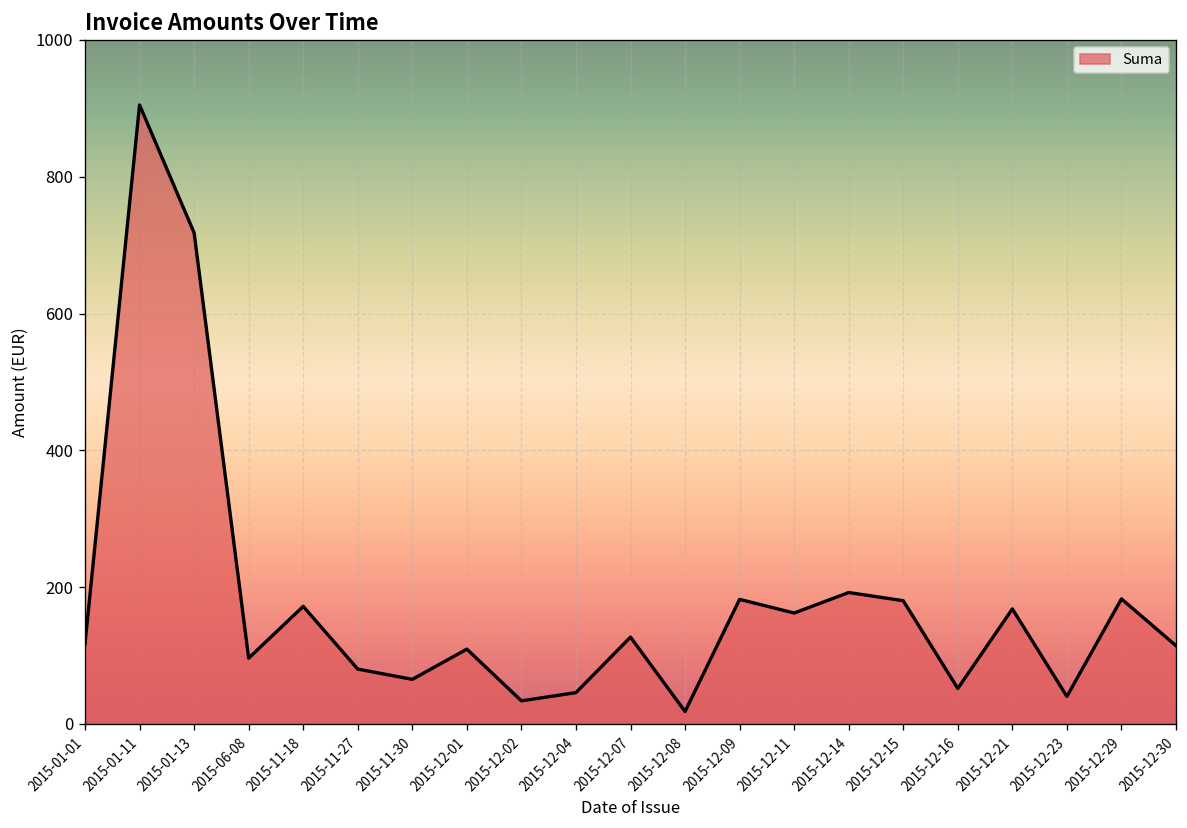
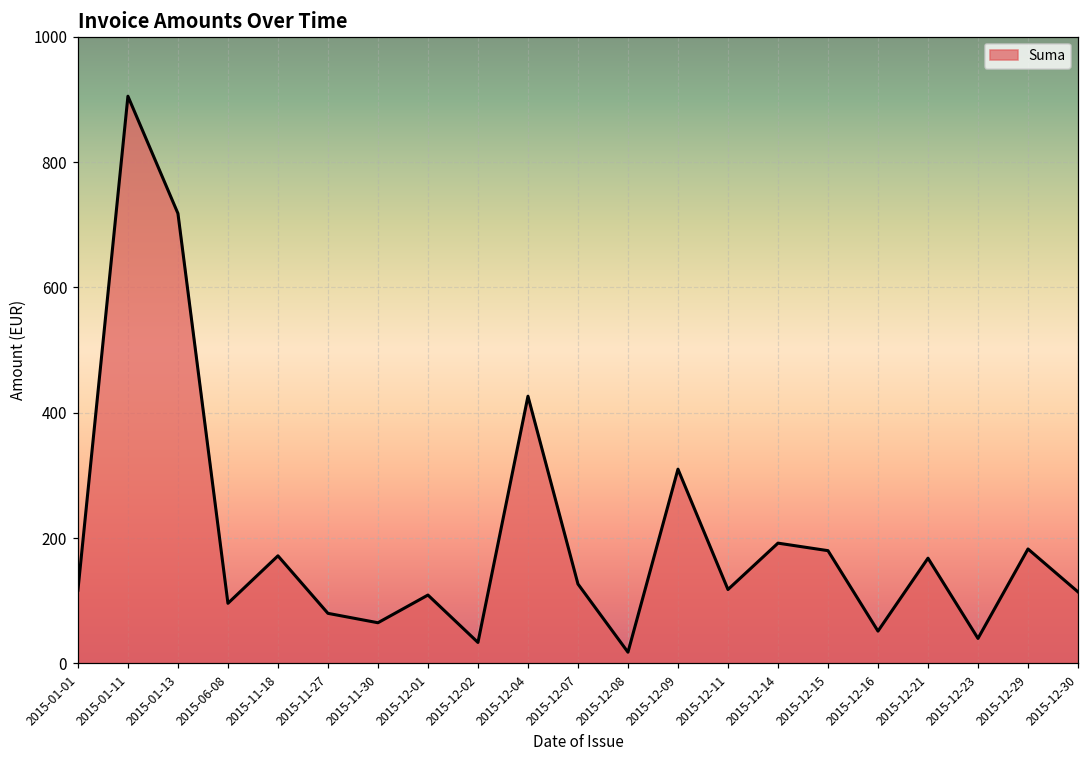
2015-12-04: 50 -> 430
2015-12-09: 180 -> 310
2015-12-11: 160 -> 120
